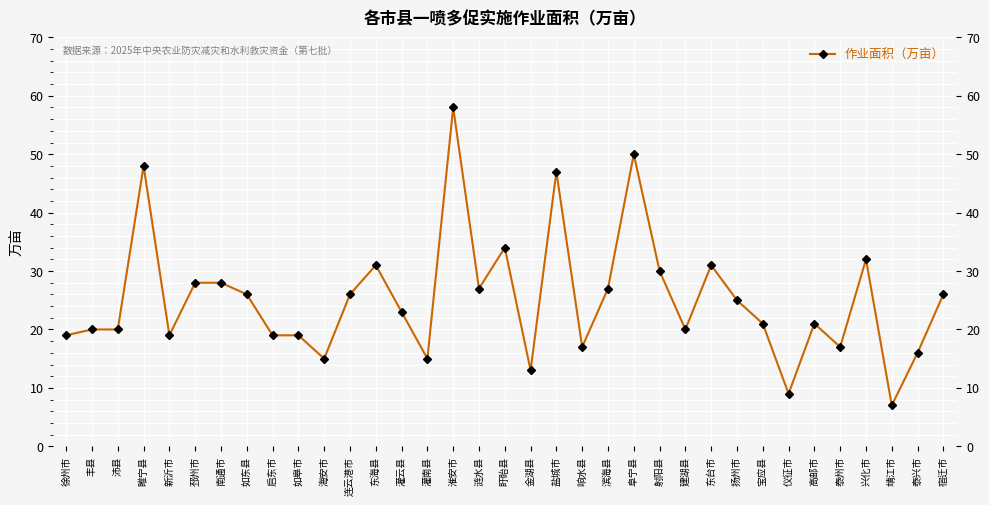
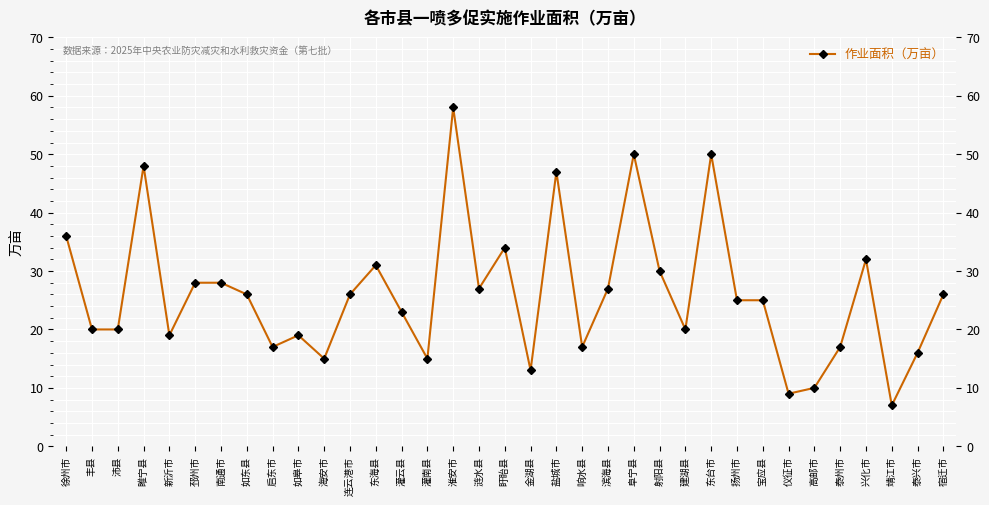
徐州市: 19 -> 36
启东市: 19 -> 17
东台市: 31 -> 50
宝应县: 21 -> 25
高邮市: 21 -> 10
